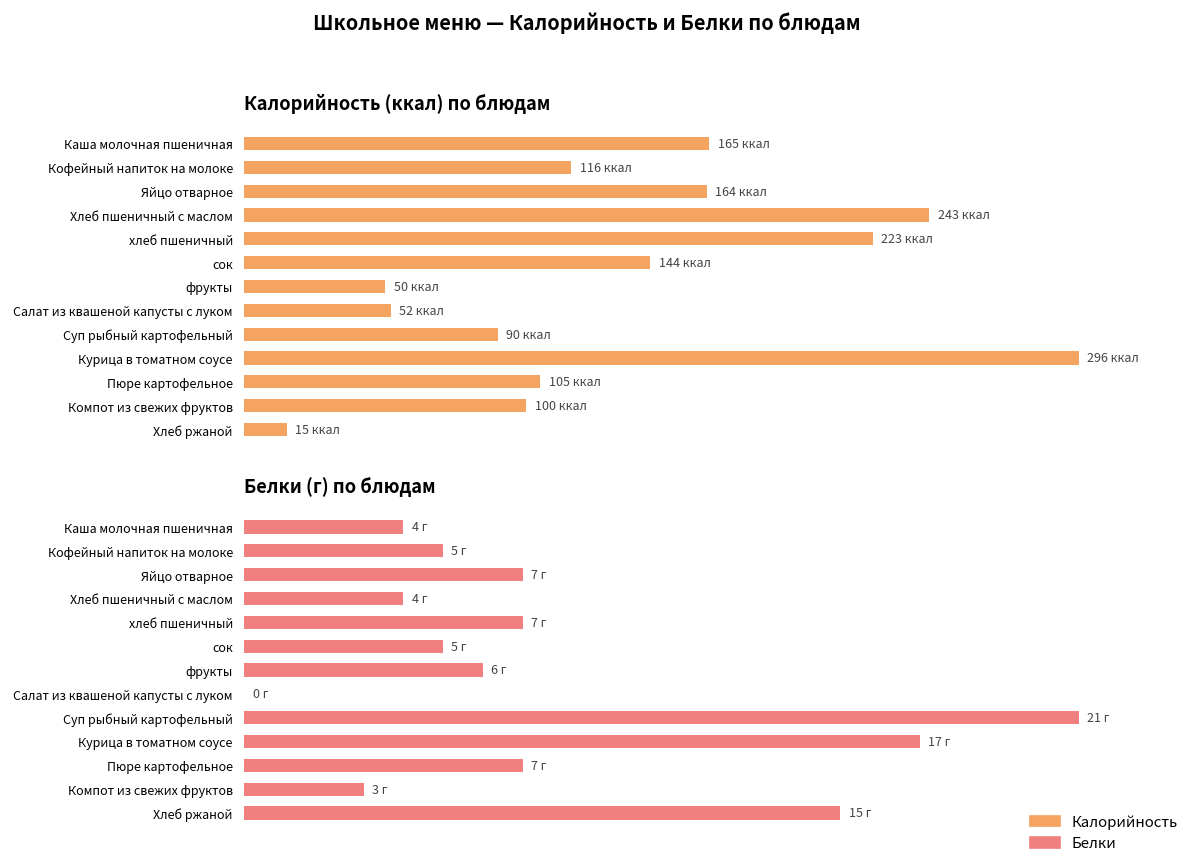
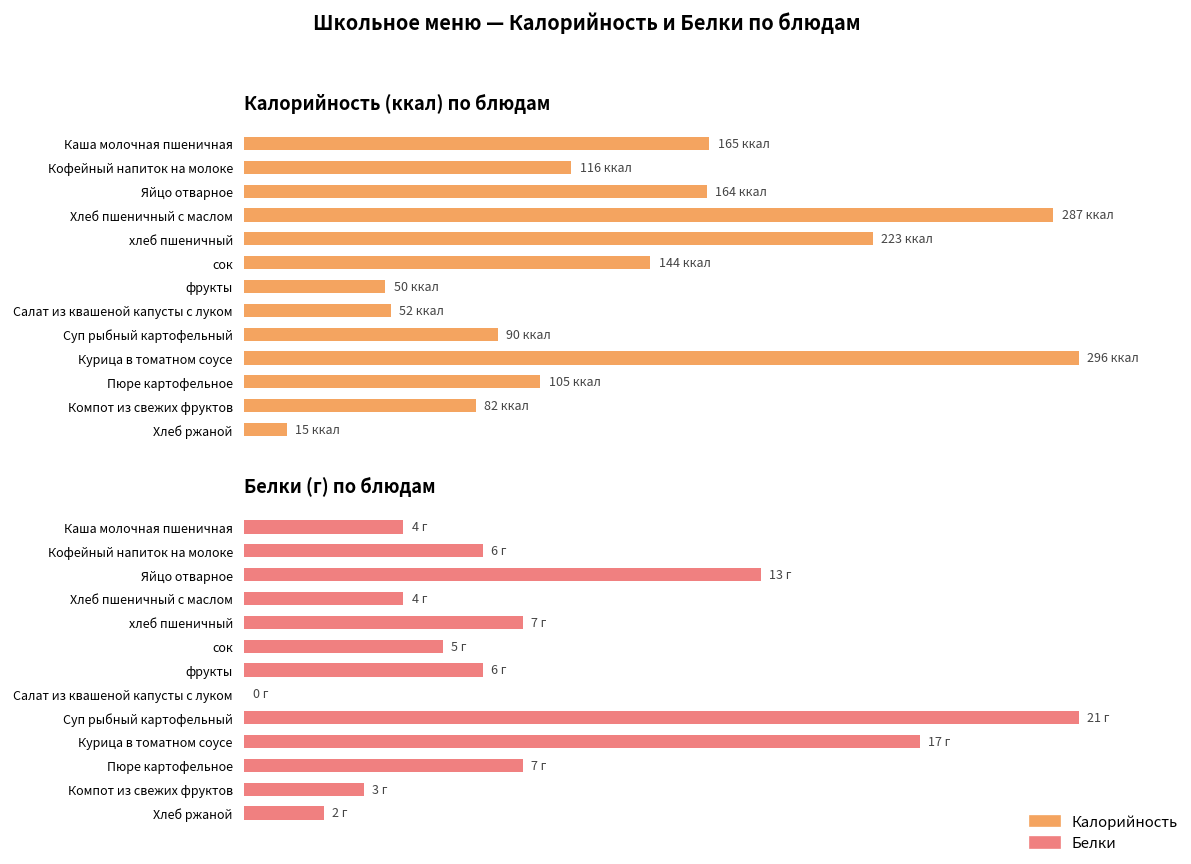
Калорийность (ккал) по блюдам, Хлеб пшеничный с маслом: 243 -> 287
Калорийность (ккал) по блюдам, Компот из свежих фруктов: 100 -> 82
Белки (г) по блюдам, Кофейный напиток на молоке: 5 -> 6
Белки (г) по блюдам, Яйцо отварное: 7 -> 13
Белки (г) по блюдам, Хлеб ржаной: 15 -> 2
